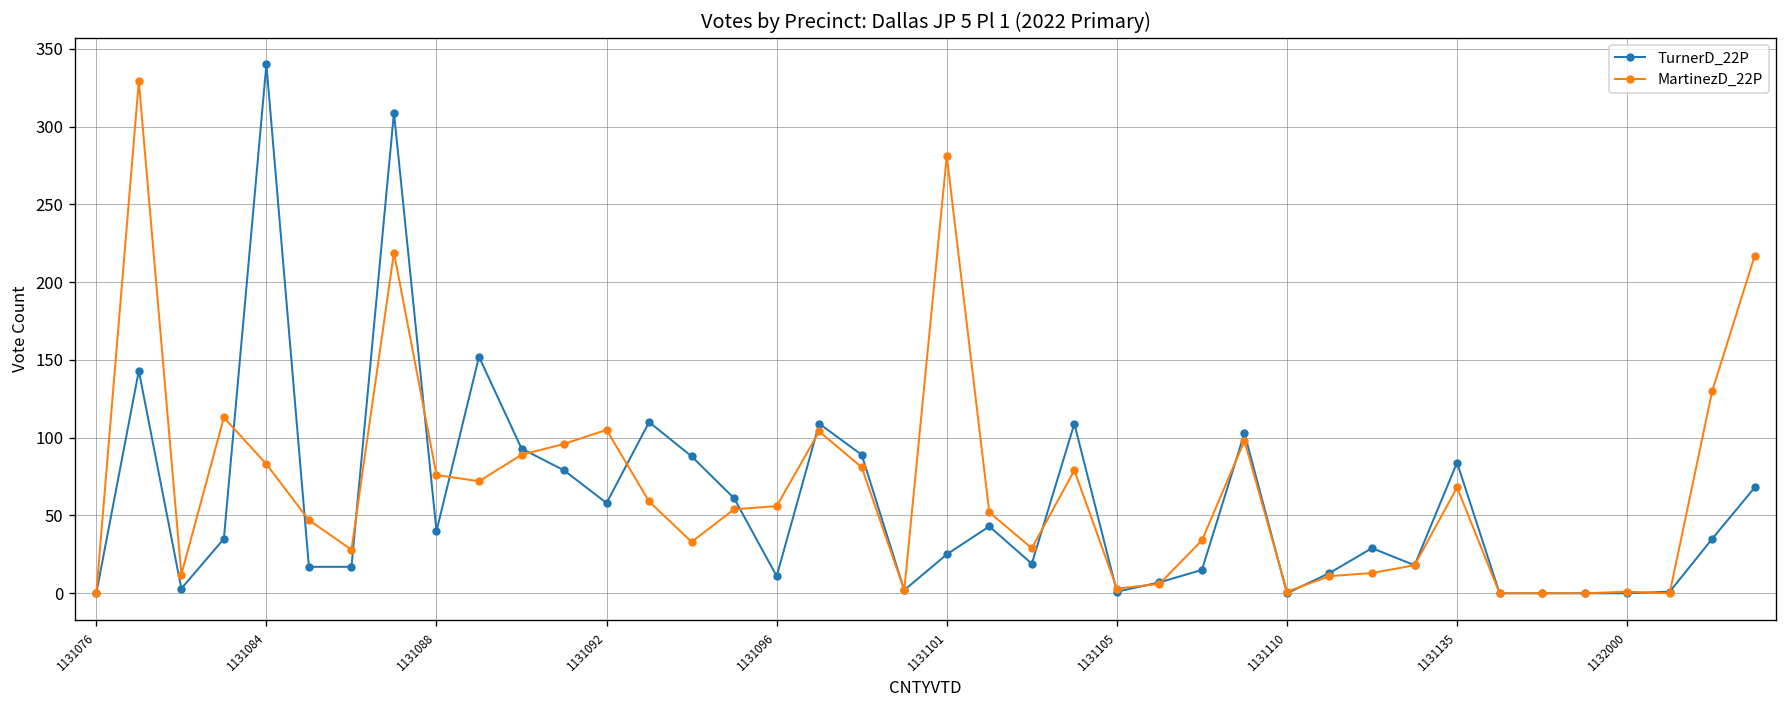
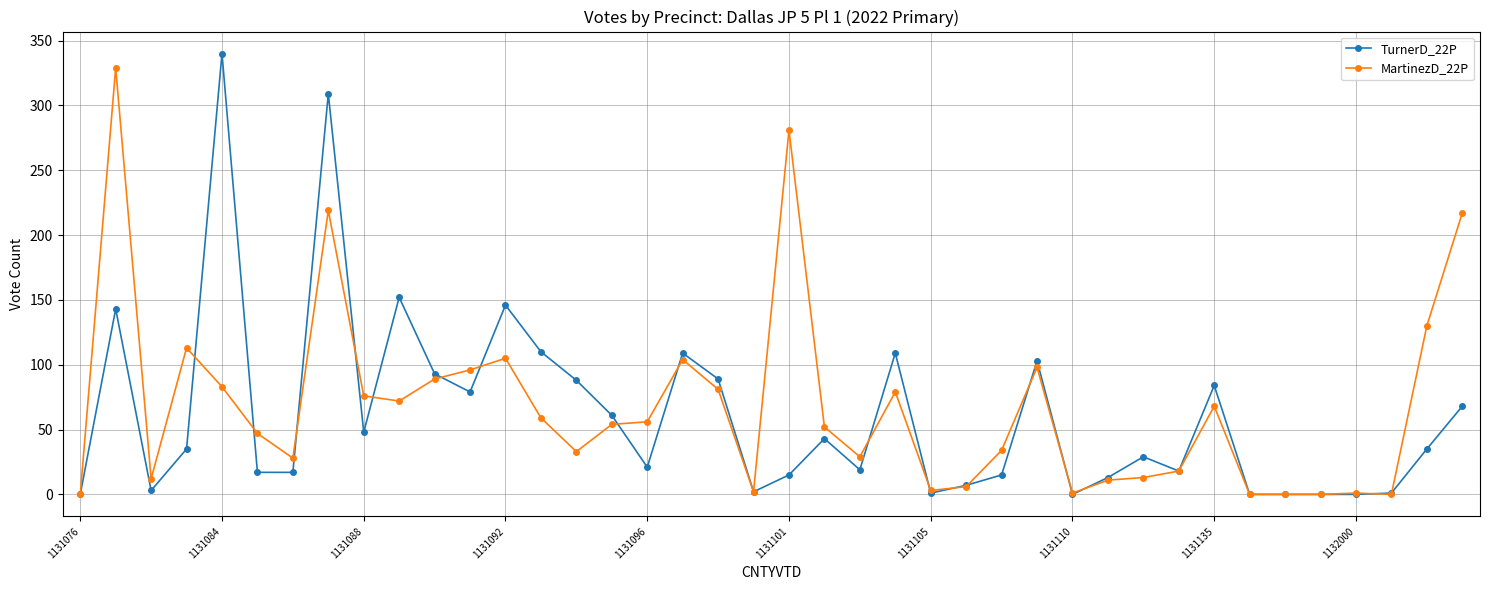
TurnerD_22P, 1131088: 40 -> 48
TurnerD_22P, 1131092: 58 -> 146
TurnerD_22P, 1131096: 11 -> 21
TurnerD_22P, 1131101: 25 -> 15
